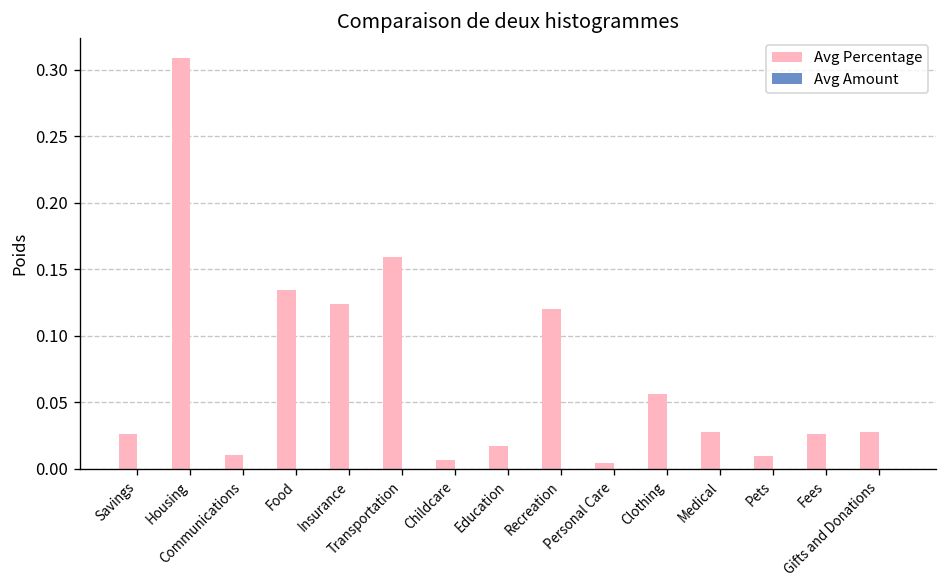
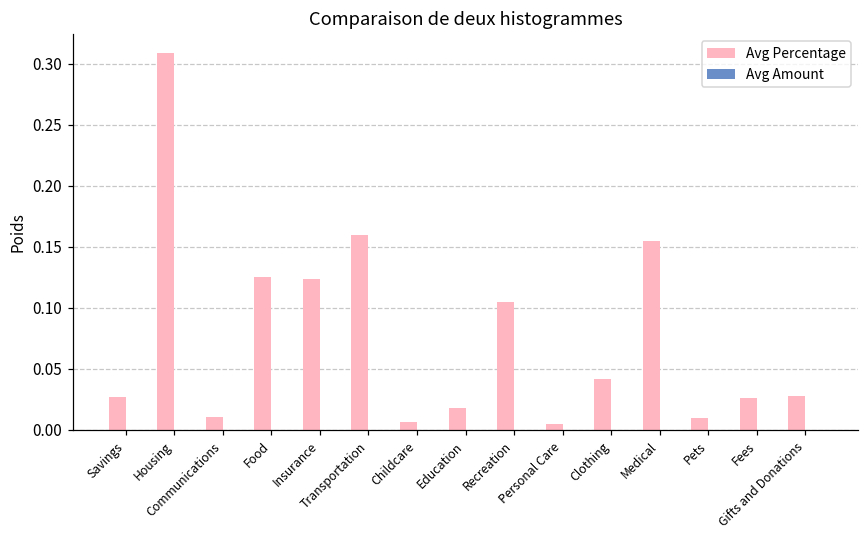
Avg Percentage, Food: 0.134 -> 0.126
Avg Percentage, Recreation: 0.120 -> 0.105
Avg Percentage, Clothing: 0.056 -> 0.042
Avg Percentage, Medical: 0.028 -> 0.155
